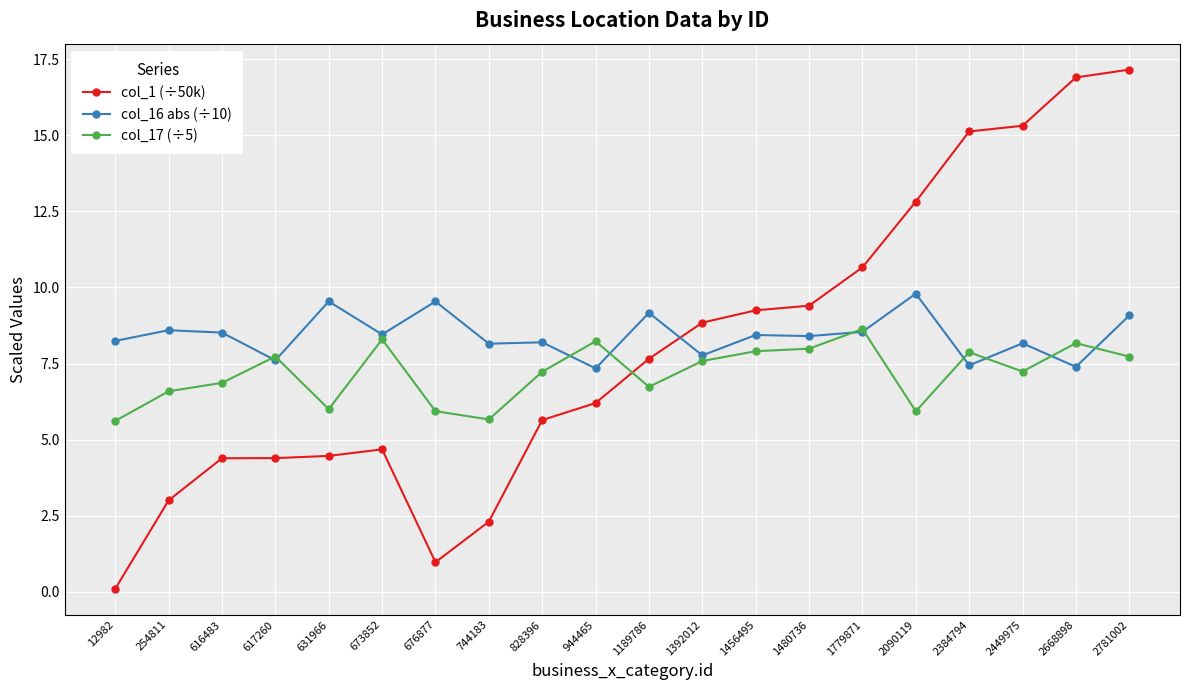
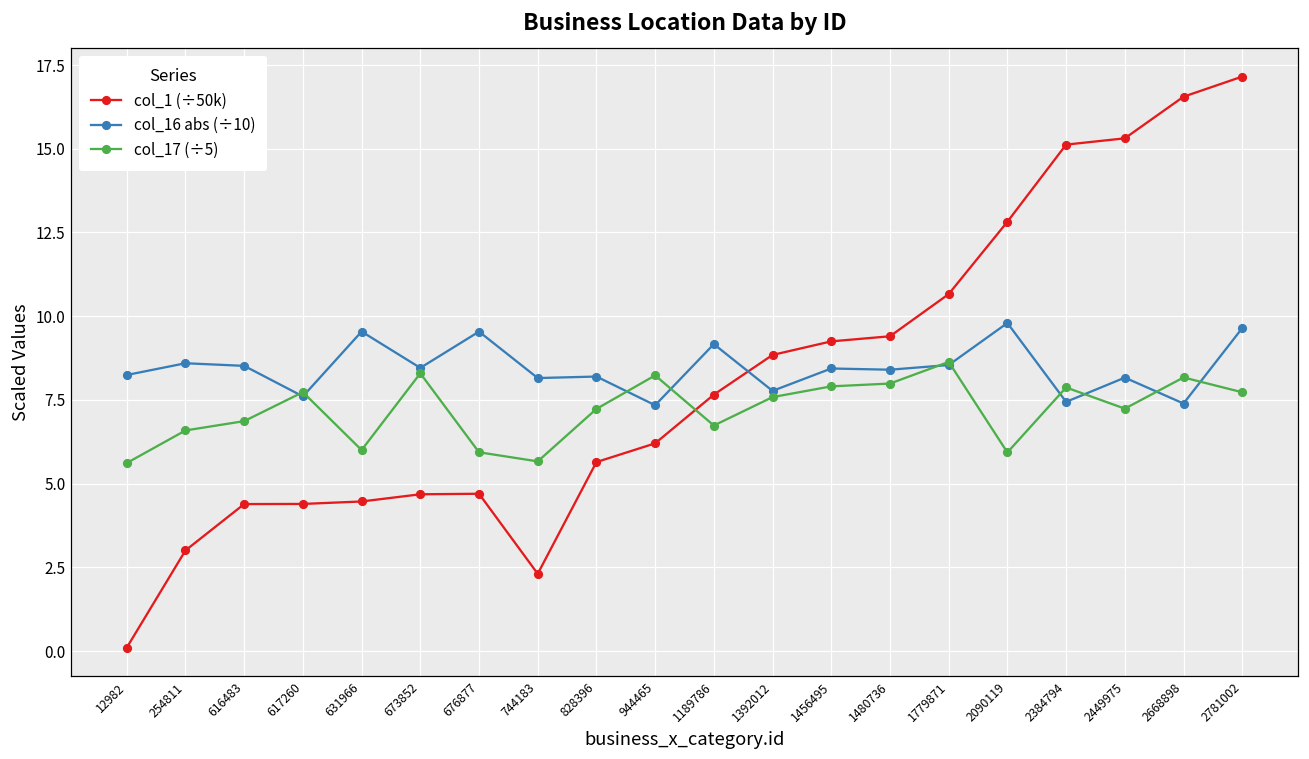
col_1 (÷50k), 676877: 1.0 -> 4.7
col_1 (÷50k), 2668898: 16.9 -> 16.6
col_16 abs (÷10), 2781002: 9.1 -> 9.6
